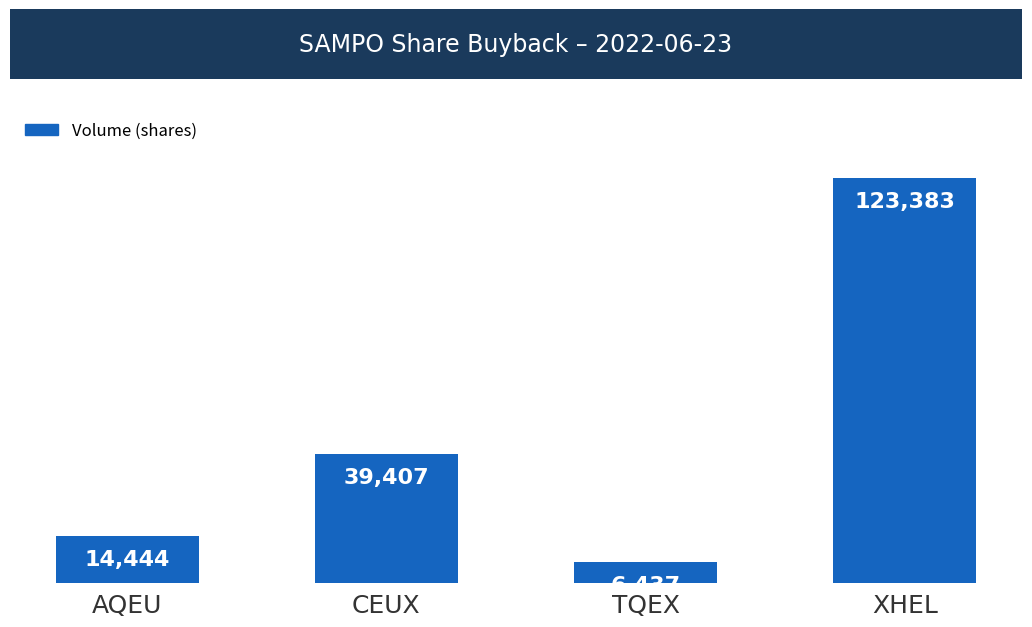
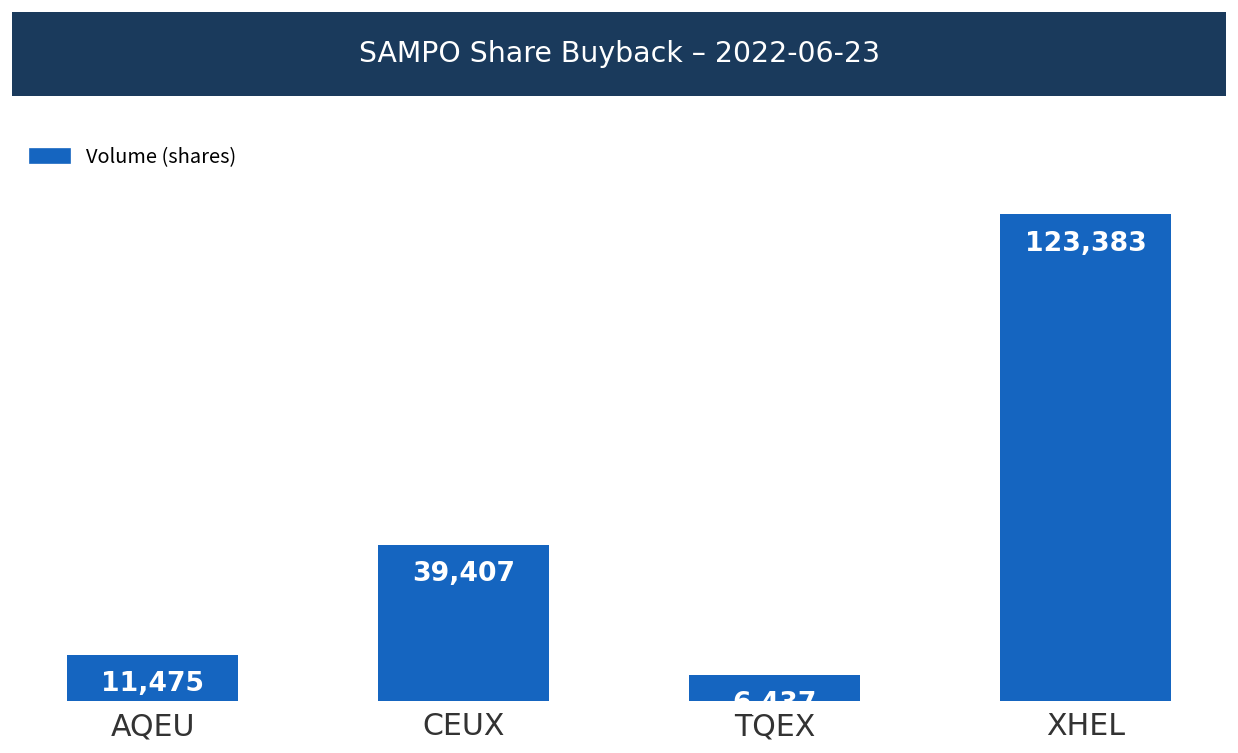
AQEU: 14,444 -> 11,475
